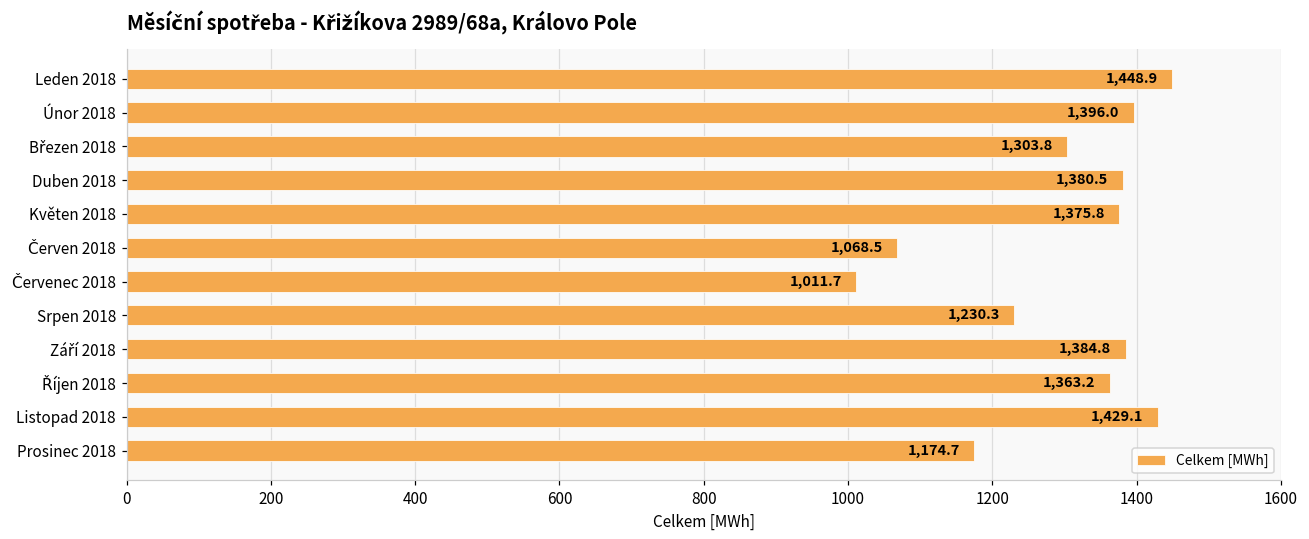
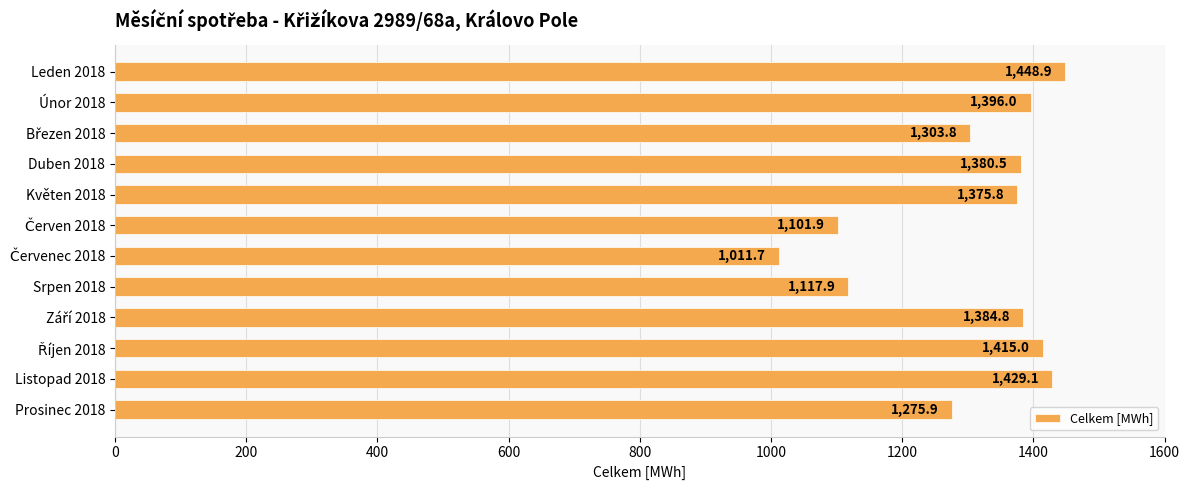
Červen 2018: 1,068.5 -> 1,101.9
Srpen 2018: 1,230.3 -> 1,117.9
Říjen 2018: 1,363.2 -> 1,415.0
Prosinec 2018: 1,174.7 -> 1,275.9
